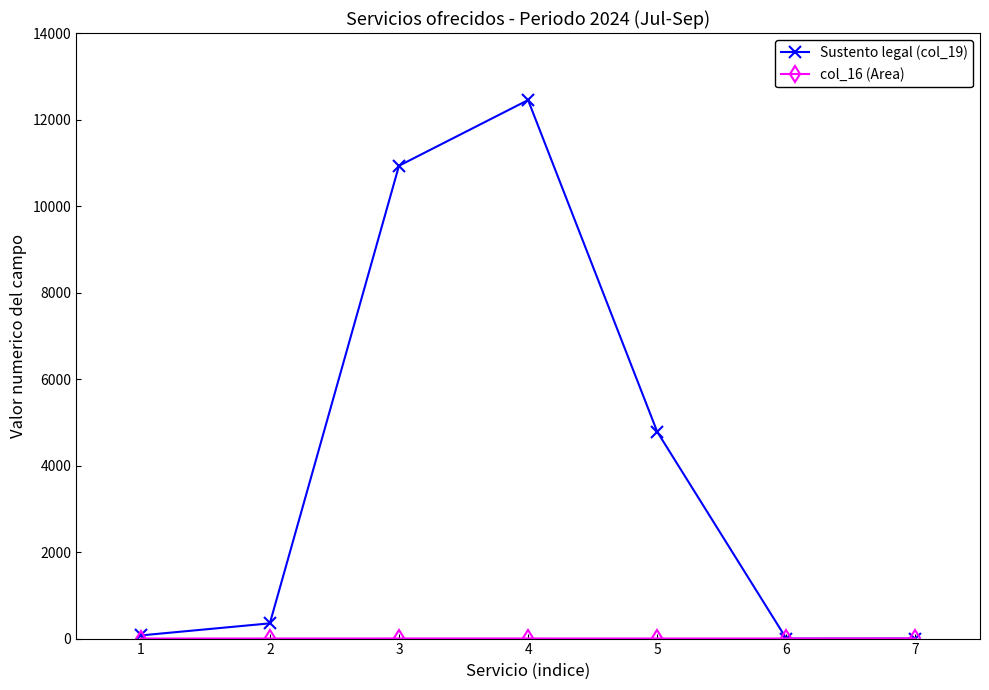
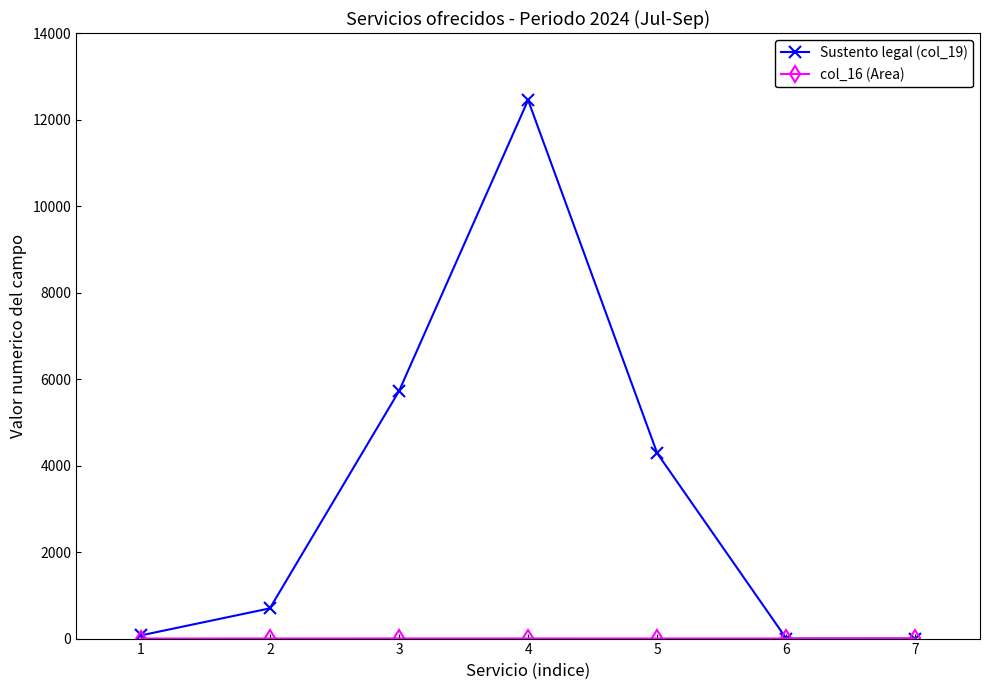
Sustento legal (col_19), 2: 400 -> 700
Sustento legal (col_19), 3: 10900 -> 5700
Sustento legal (col_19), 5: 4800 -> 4300
